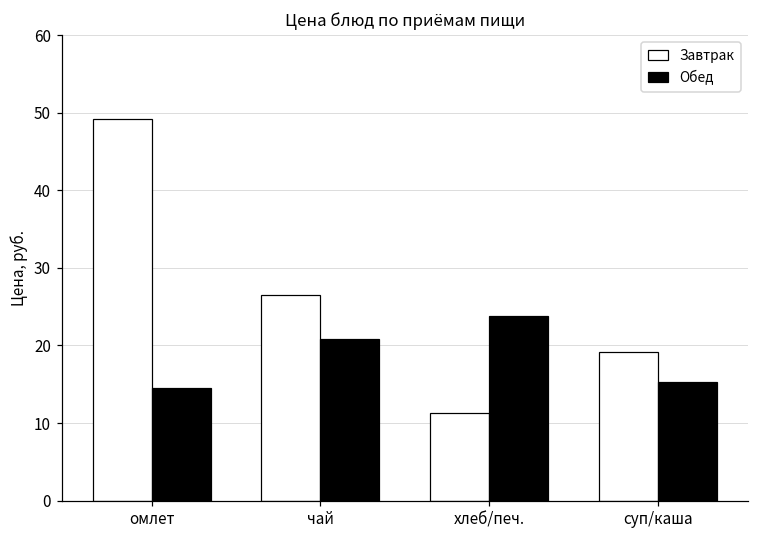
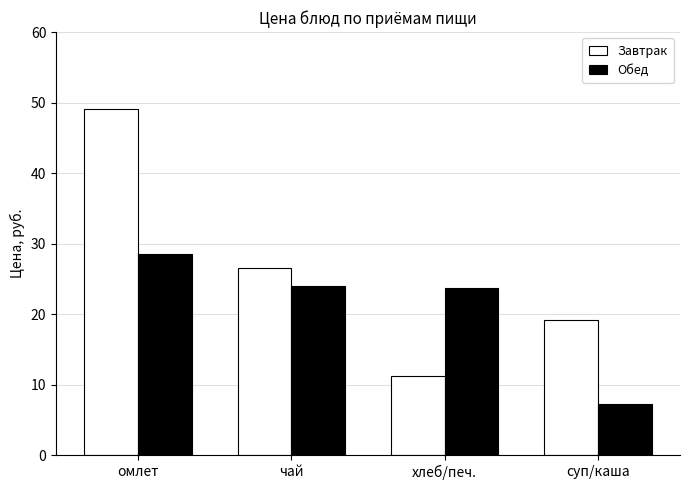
Обед, омлет: 15 -> 29
Обед, чай: 21 -> 24
Обед, суп/каша: 15 -> 7
